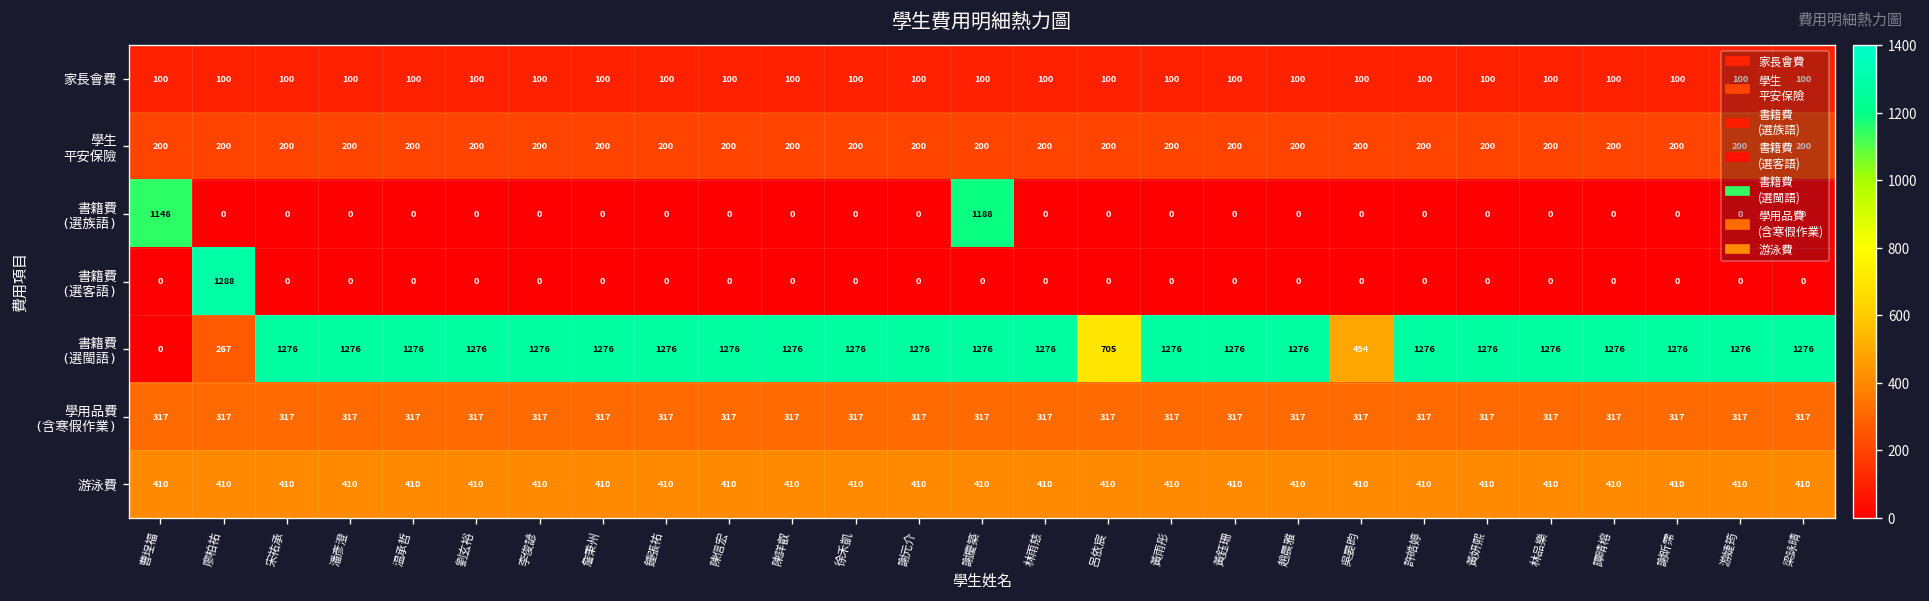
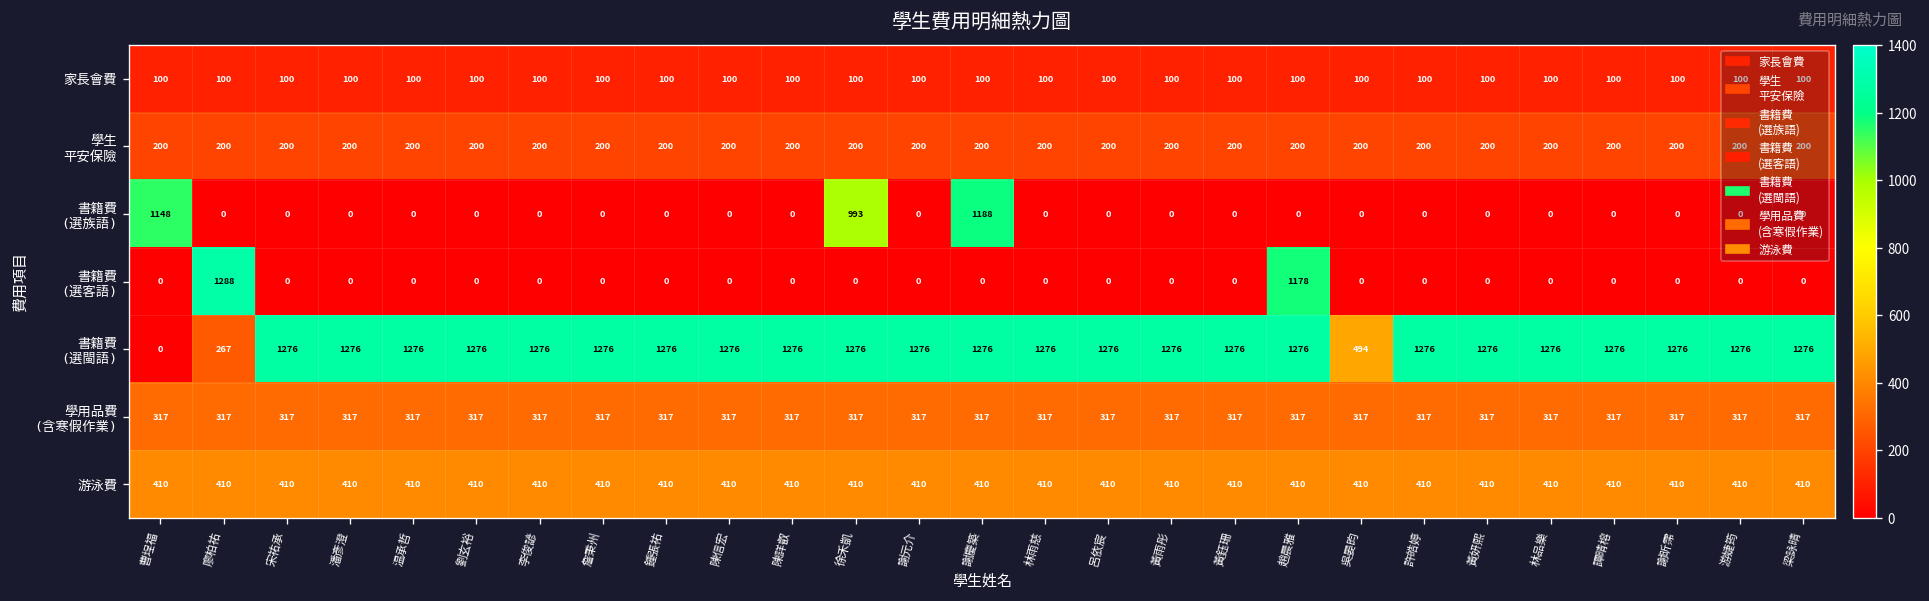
書籍費 (選族語), 徐禾凱: 0 -> 993
書籍費 (選客語), 趙晨雅: 0 -> 1178
書籍費 (選閩語), 呂依宸: 705 -> 1276
